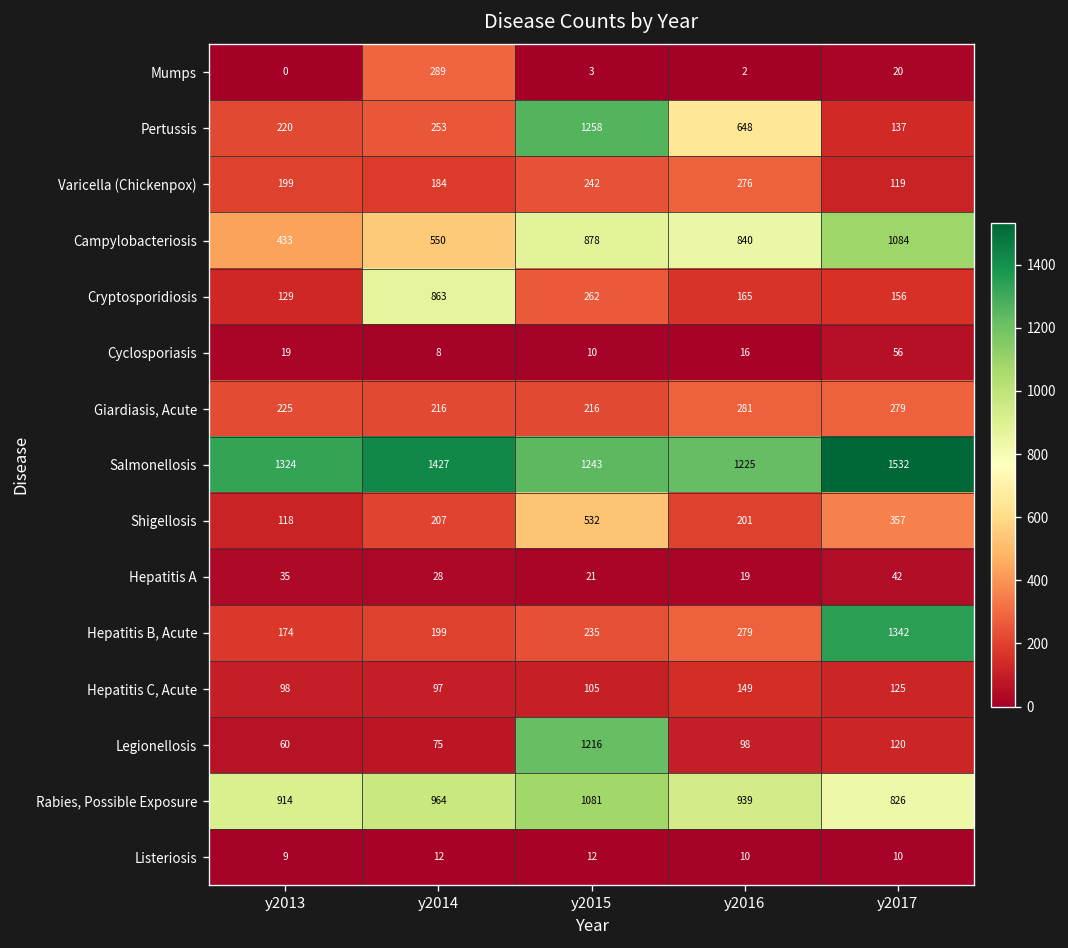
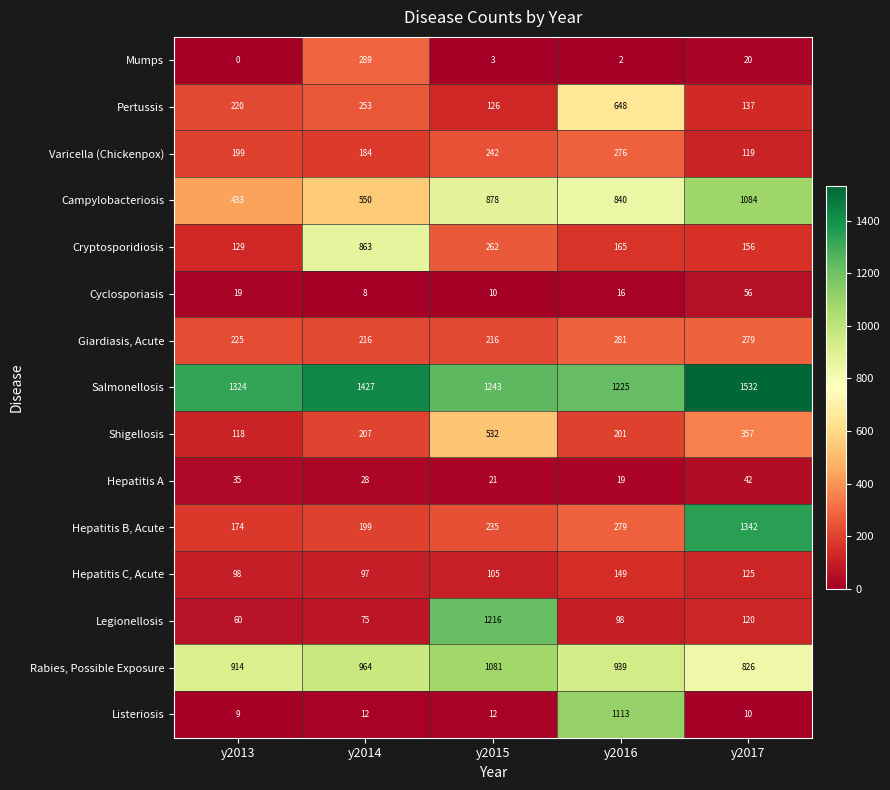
Pertussis, y2015: 1258 -> 126
Listeriosis, y2016: 10 -> 1113
